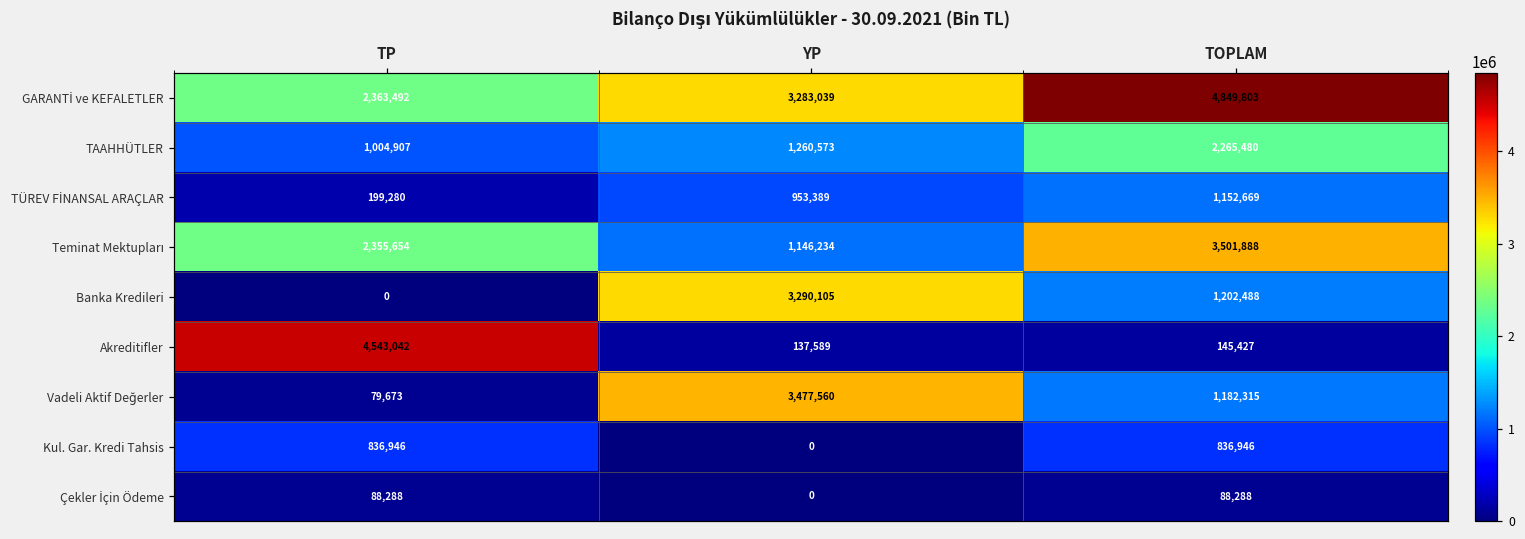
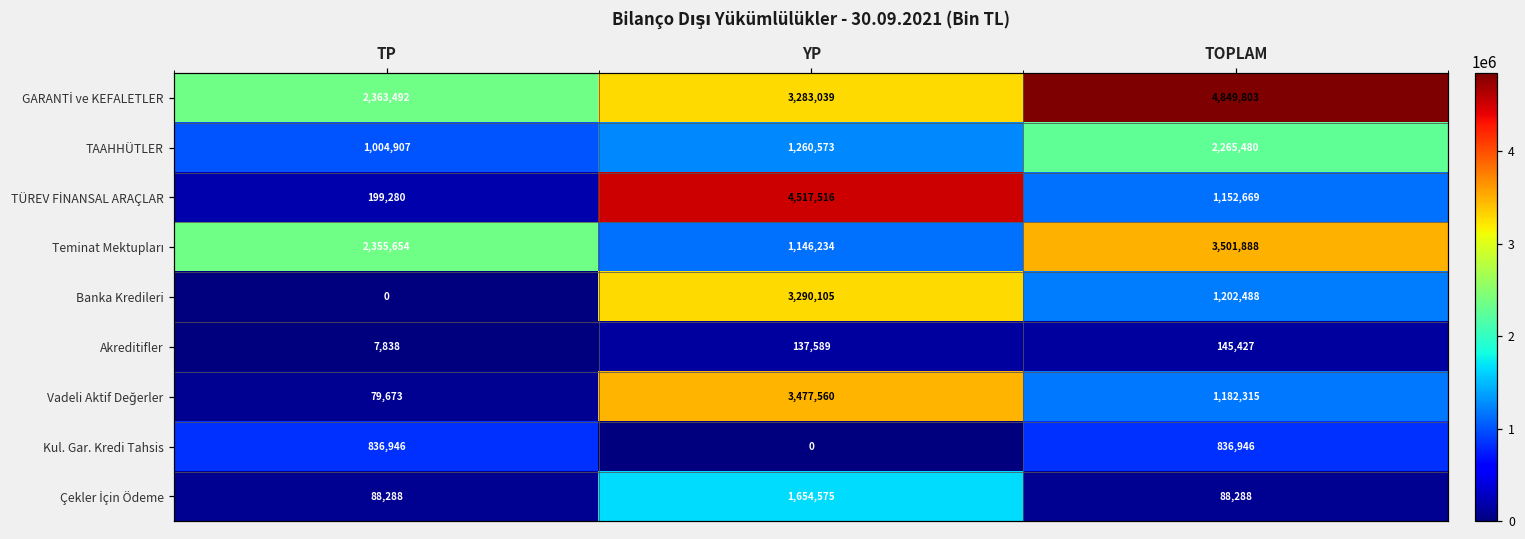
TÜREV FİNANSAL ARAÇLAR, YP: 953,389 -> 4,517,516
Akreditifler, TP: 4,543,042 -> 7,838
Çekler İçin Ödeme, YP: 0 -> 1,654,575
